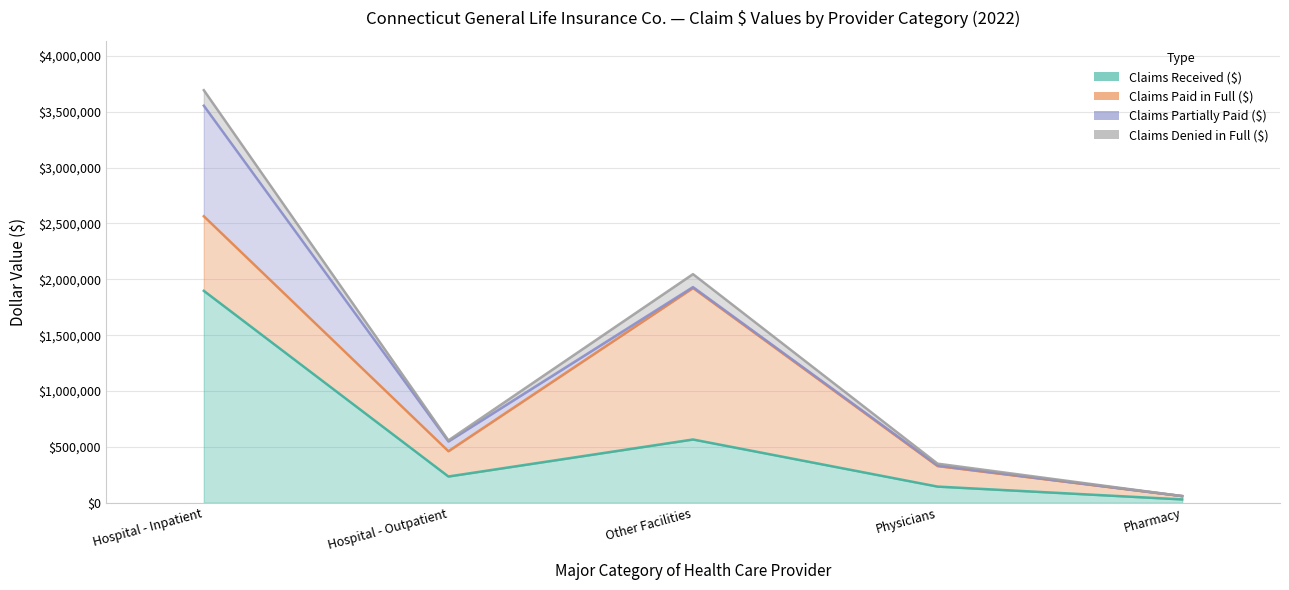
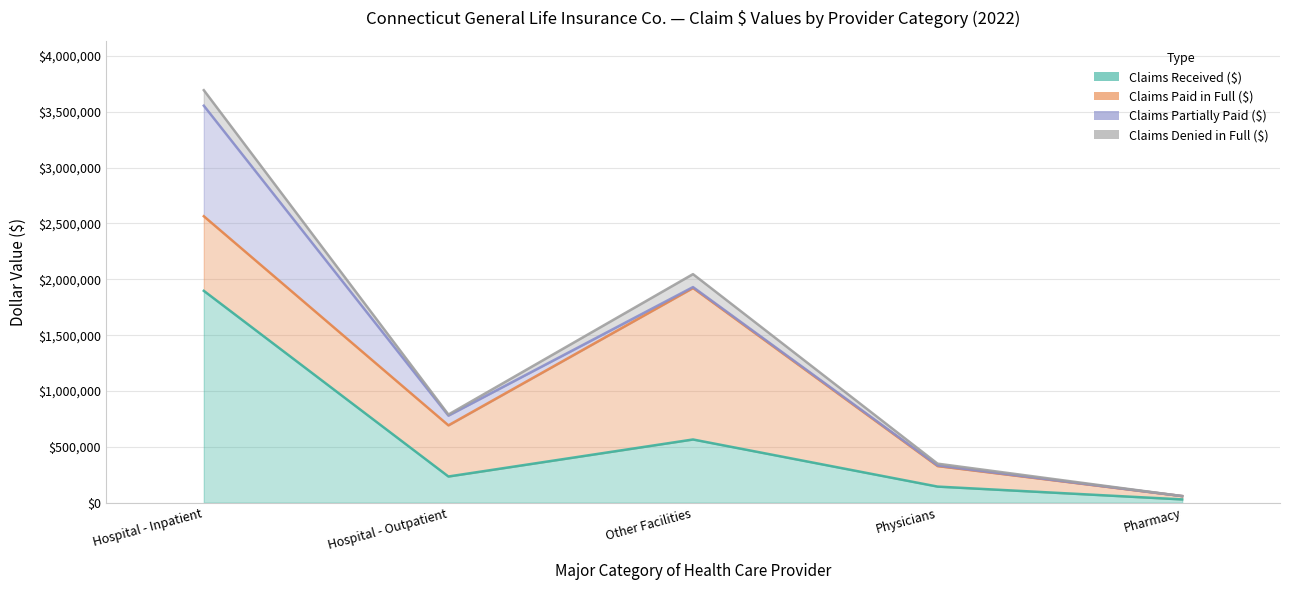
Claims Paid in Full ($), Hospital - Outpatient: $230,000 -> $460,000
